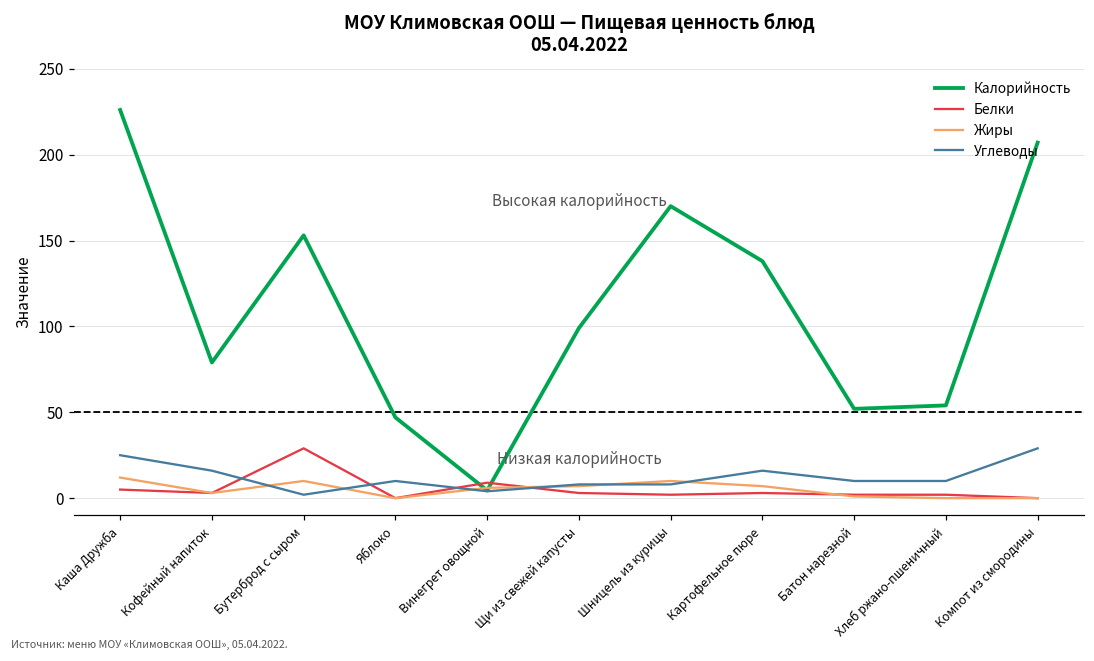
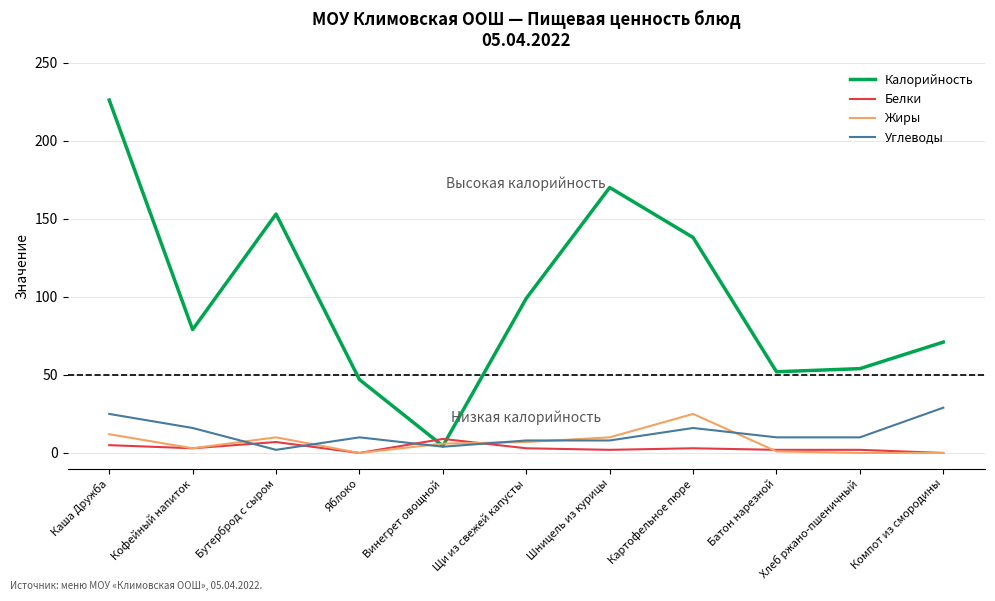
Белки, Бутерброд с сыром: 29 -> 7
Жиры, Картофельное пюре: 7 -> 25
Калорийность, Компот из смородины: 207 -> 71
